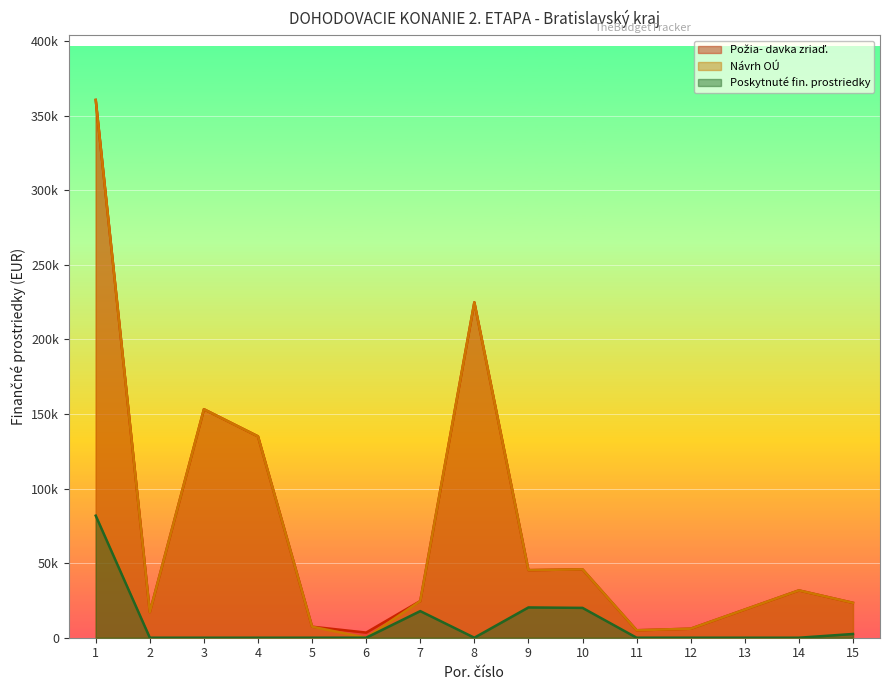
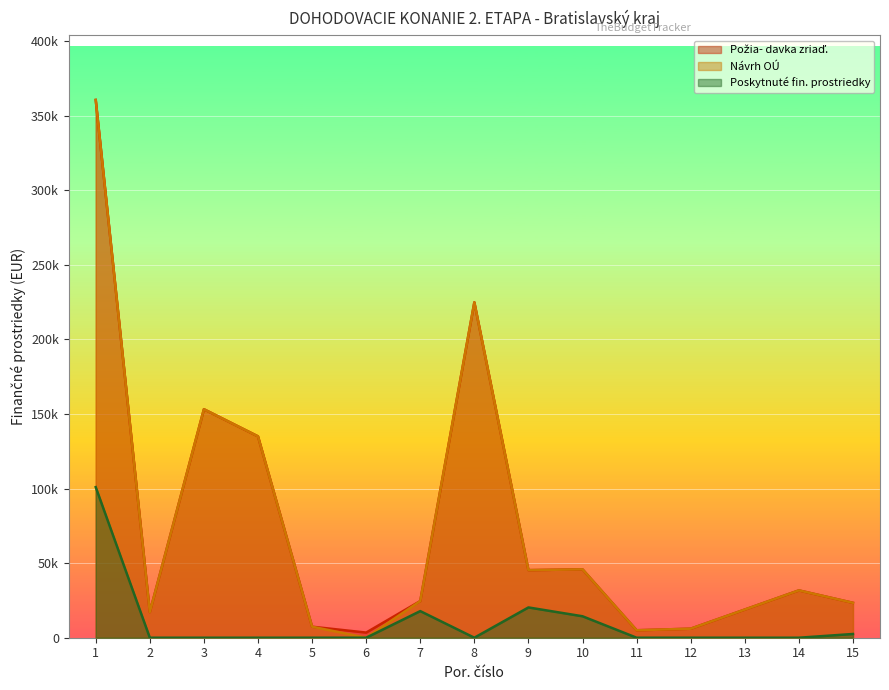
Poskytnuté fin. prostriedky, 1: 82000 -> 101000
Poskytnuté fin. prostriedky, 10: 20000 -> 14000
